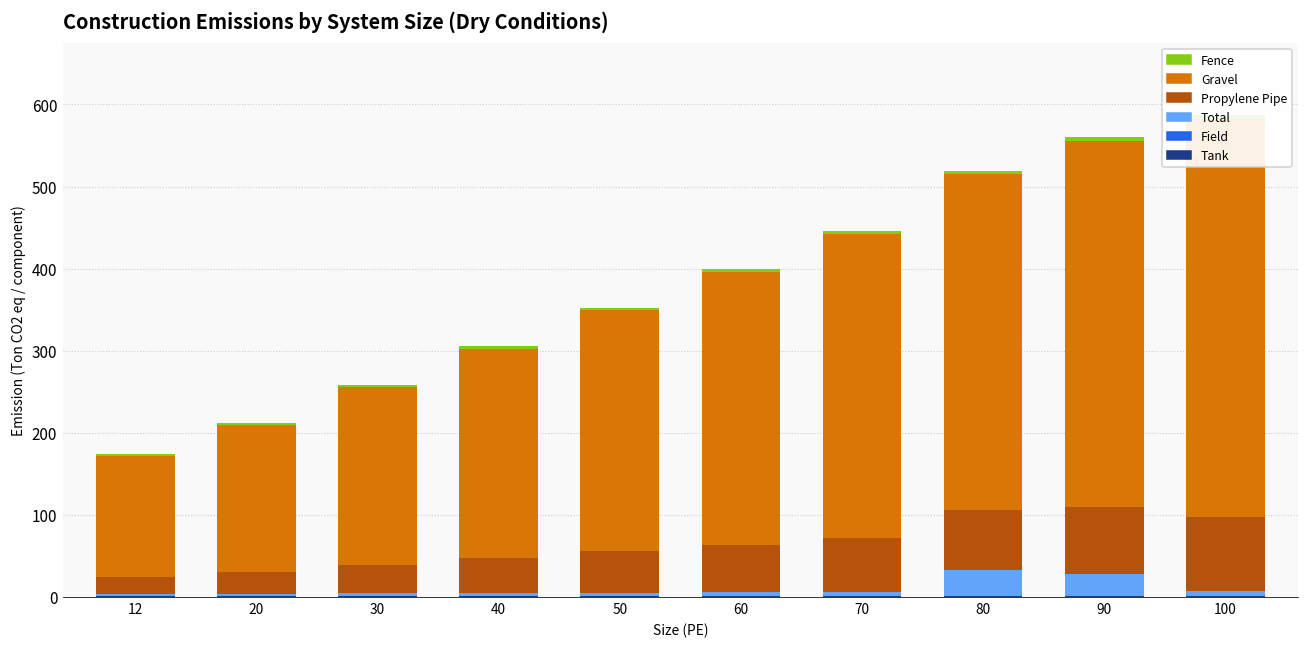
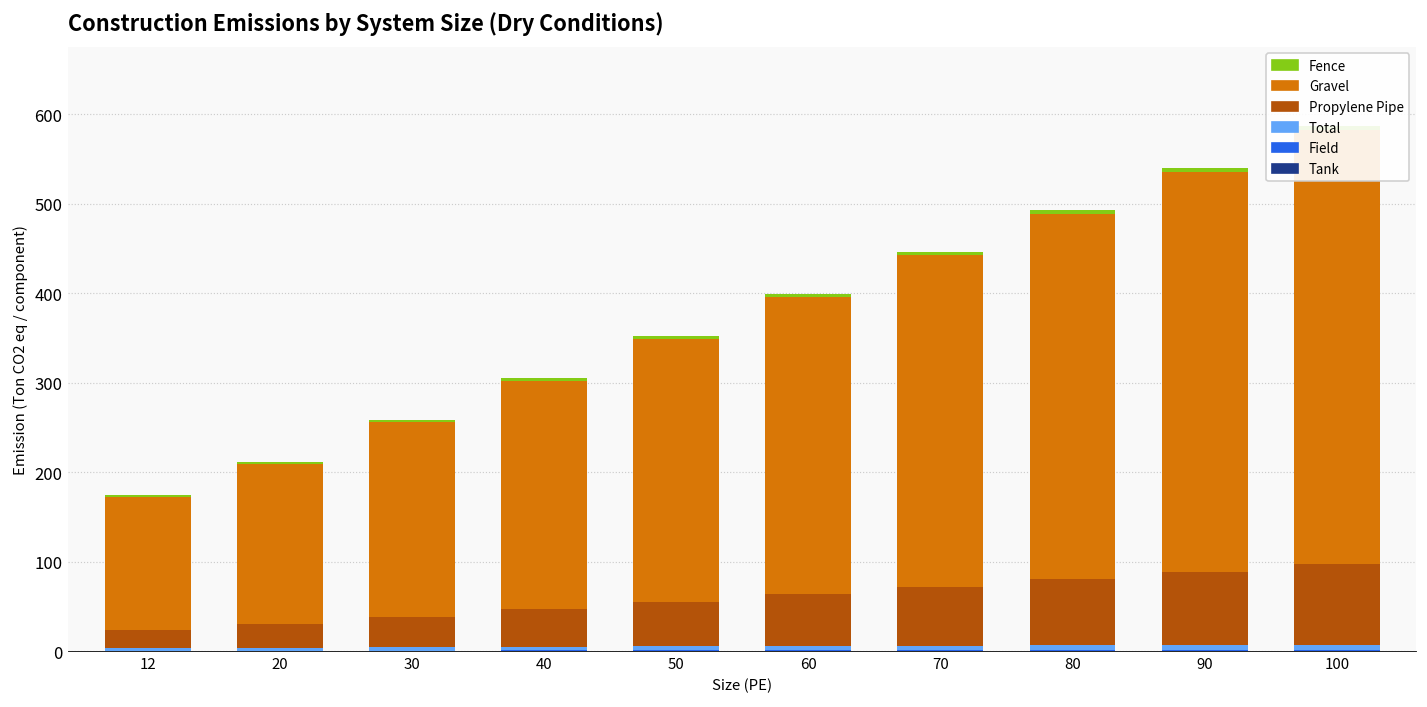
Total, 80: 30 -> 10
Total, 90: 30 -> 10
